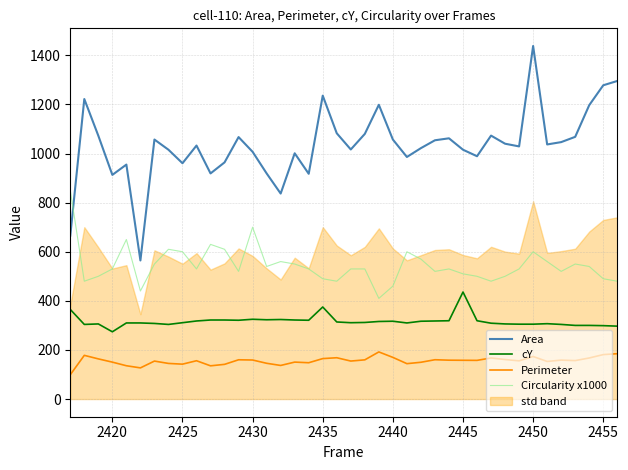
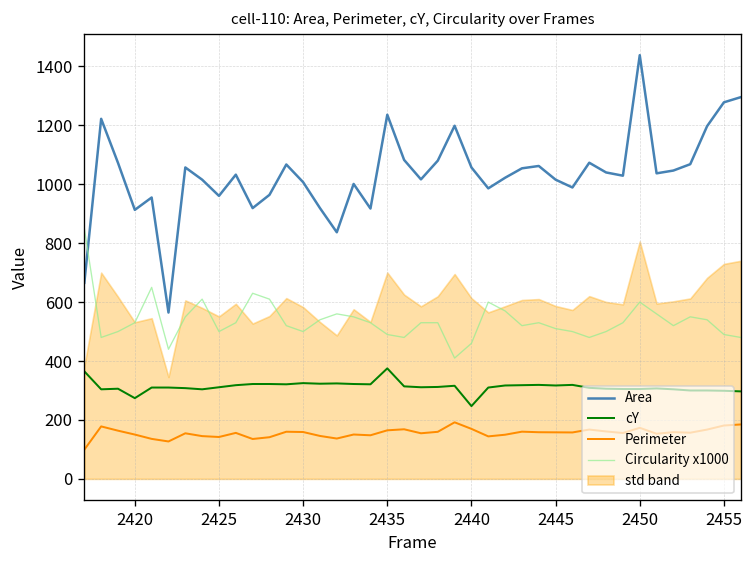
Circularity x1000, 2425: 600 -> 500
Circularity x1000, 2430: 700 -> 500
cY, 2440: 320 -> 250
cY, 2445: 440 -> 320
